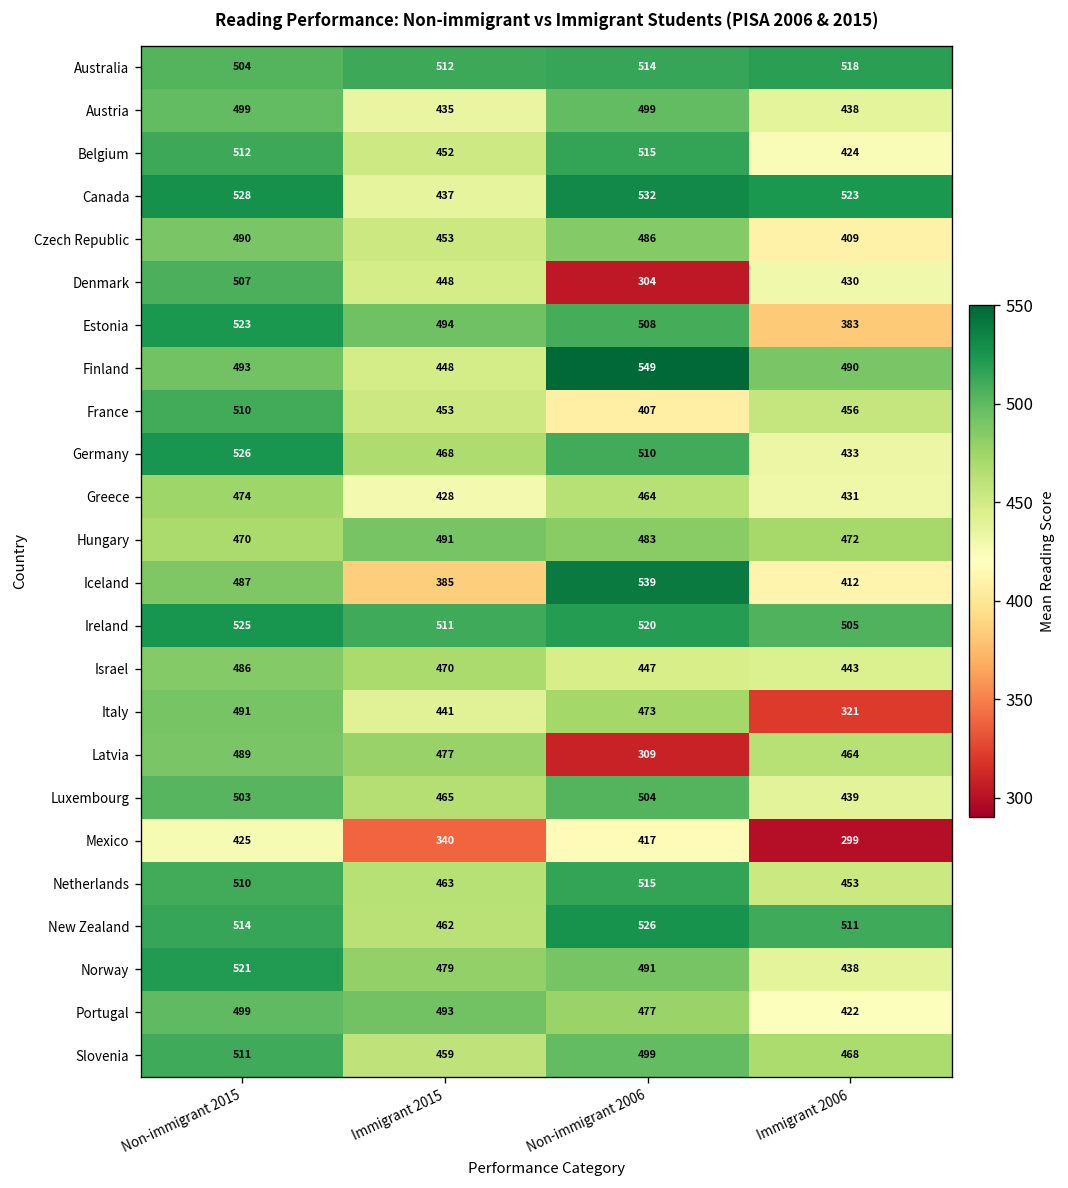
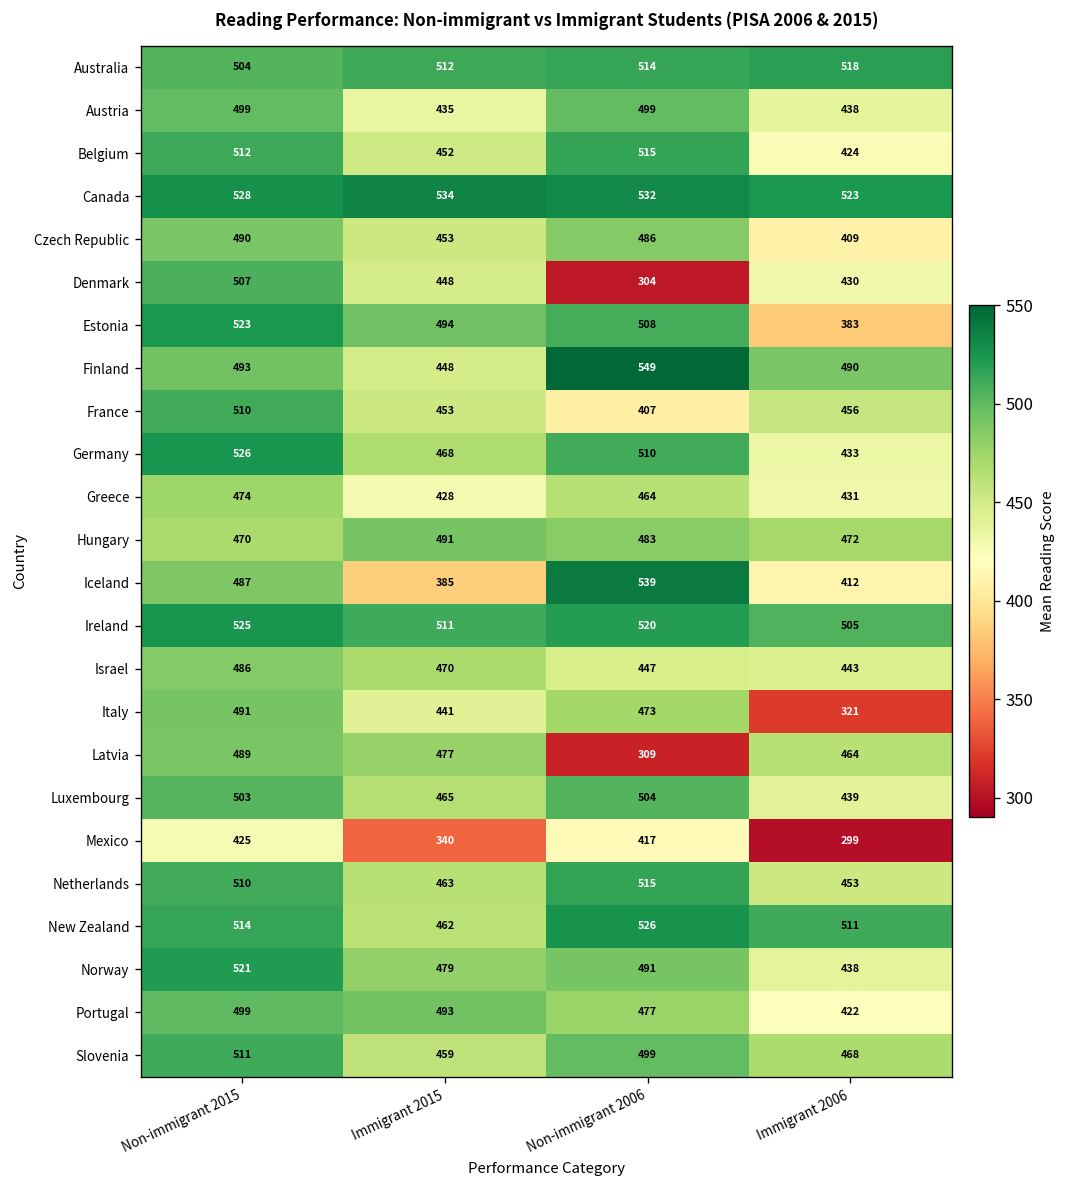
Canada, Immigrant 2015: 437 -> 534
